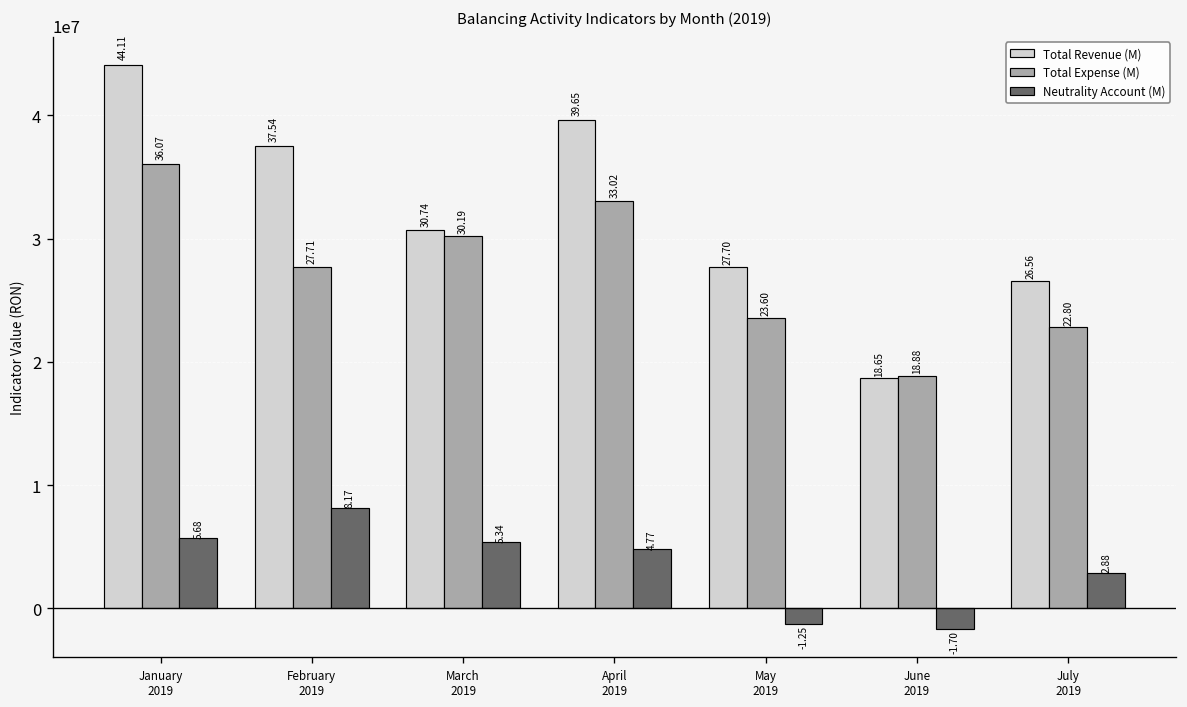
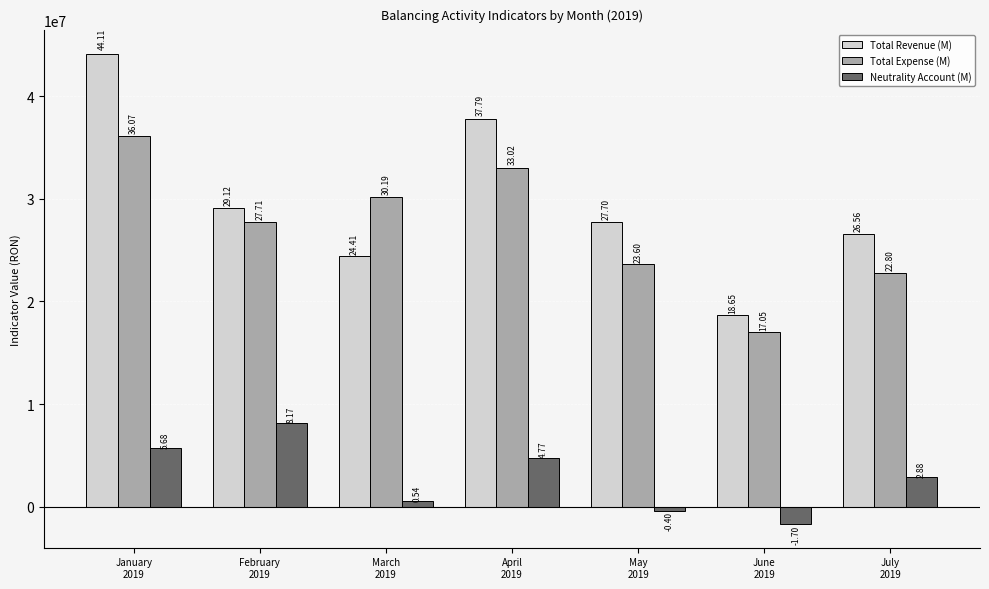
Total Revenue (M), February 2019: 37.54 -> 29.12
Total Revenue (M), March 2019: 30.74 -> 24.41
Neutrality Account (M), March 2019: 5.34 -> 0.54
Total Revenue (M), April 2019: 39.65 -> 37.79
Neutrality Account (M), May 2019: -1.25 -> -0.40
Total Expense (M), June 2019: 18.88 -> 17.05
